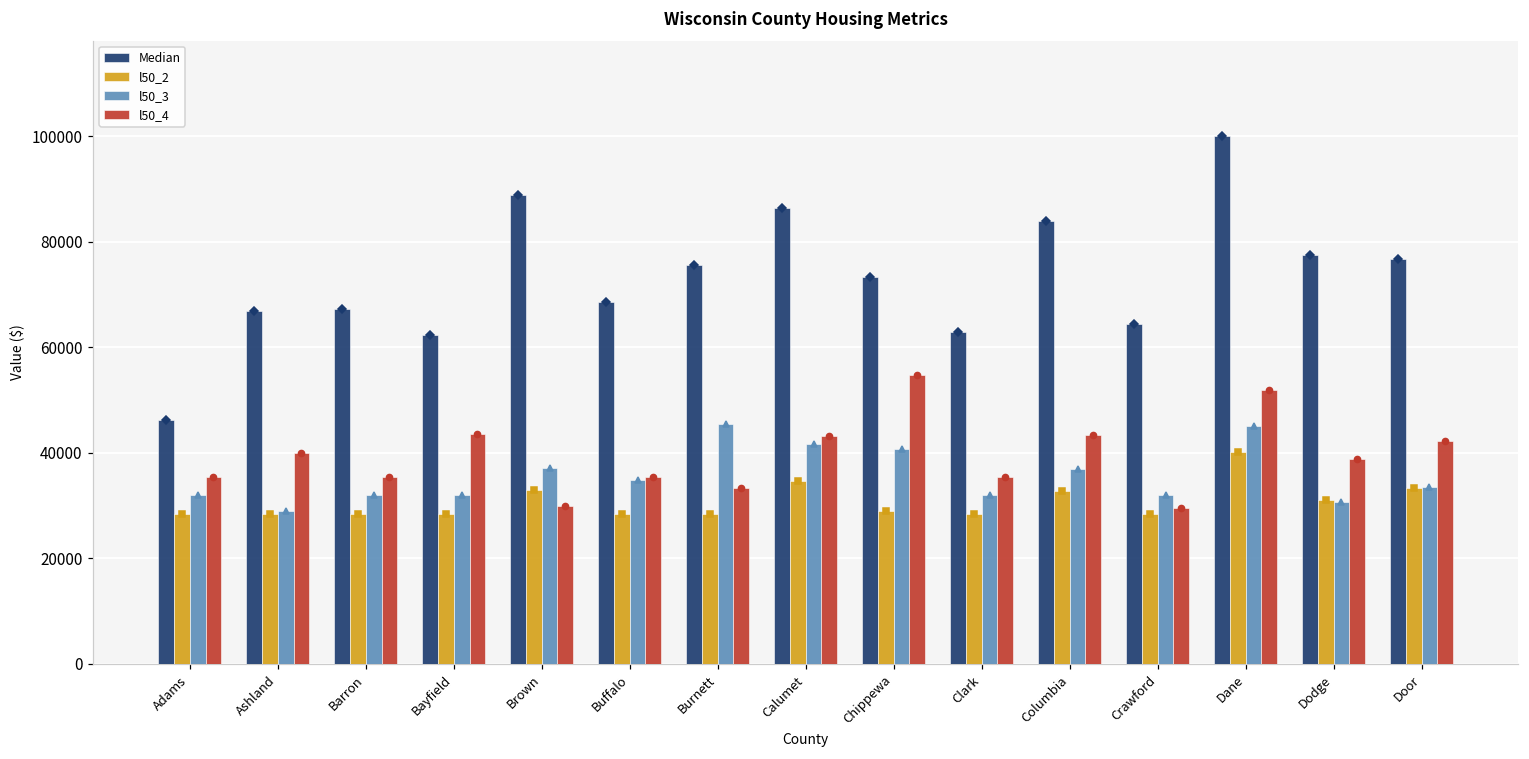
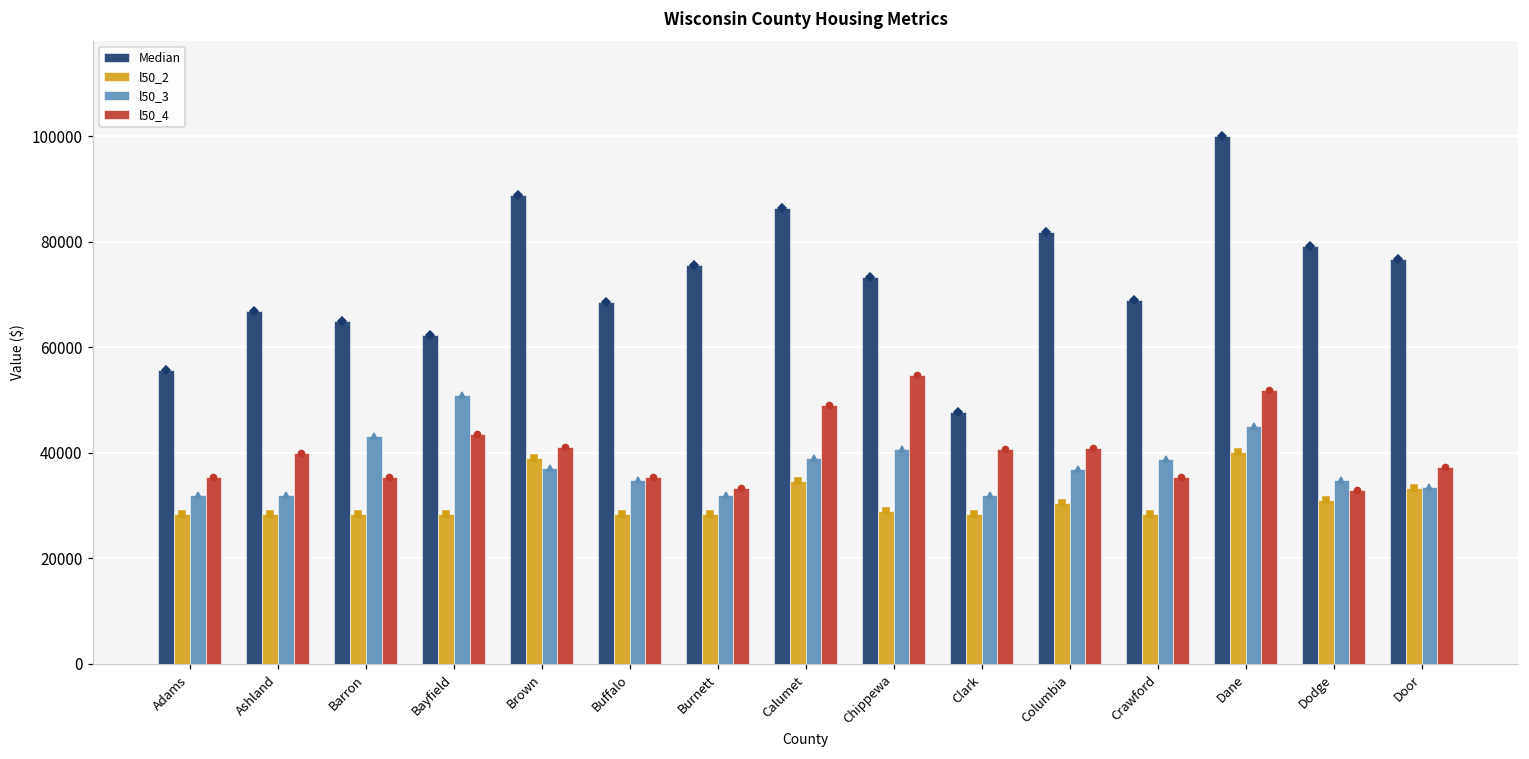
Median, Adams: 46000 -> 56000
l50_3, Ashland: 29000 -> 32000
Median, Barron: 67000 -> 65000
l50_3, Barron: 32000 -> 43000
l50_3, Bayfield: 32000 -> 51000
l50_2, Brown: 33000 -> 39000
l50_4, Brown: 30000 -> 41000
l50_3, Burnett: 45000 -> 32000
l50_3, Calumet: 42000 -> 39000
l50_4, Calumet: 43000 -> 49000
Median, Clark: 63000 -> 48000
l50_4, Clark: 35000 -> 41000
Median, Columbia: 84000 -> 82000
l50_2, Columbia: 33000 -> 30000
l50_4, Columbia: 43000 -> 41000
Median, Crawford: 64000 -> 69000
l50_3, Crawford: 32000 -> 39000
l50_4, Crawford: 30000 -> 35000
Median, Dodge: 78000 -> 79000
l50_3, Dodge: 31000 -> 35000
l50_4, Dodge: 39000 -> 33000
l50_4, Door: 42000 -> 37000
